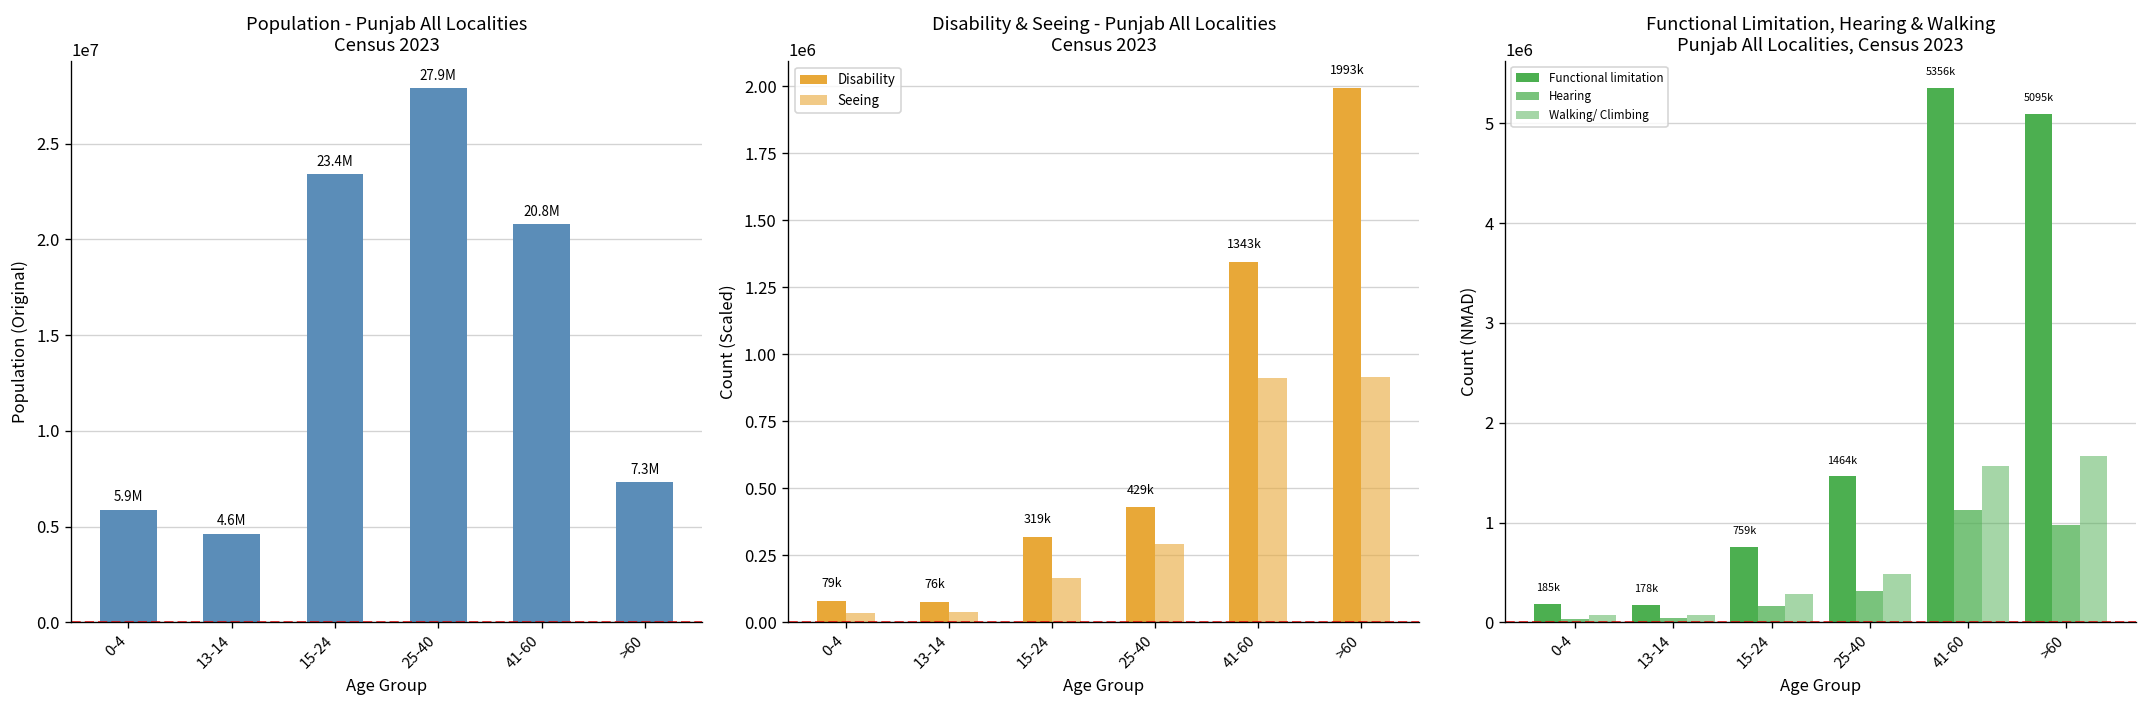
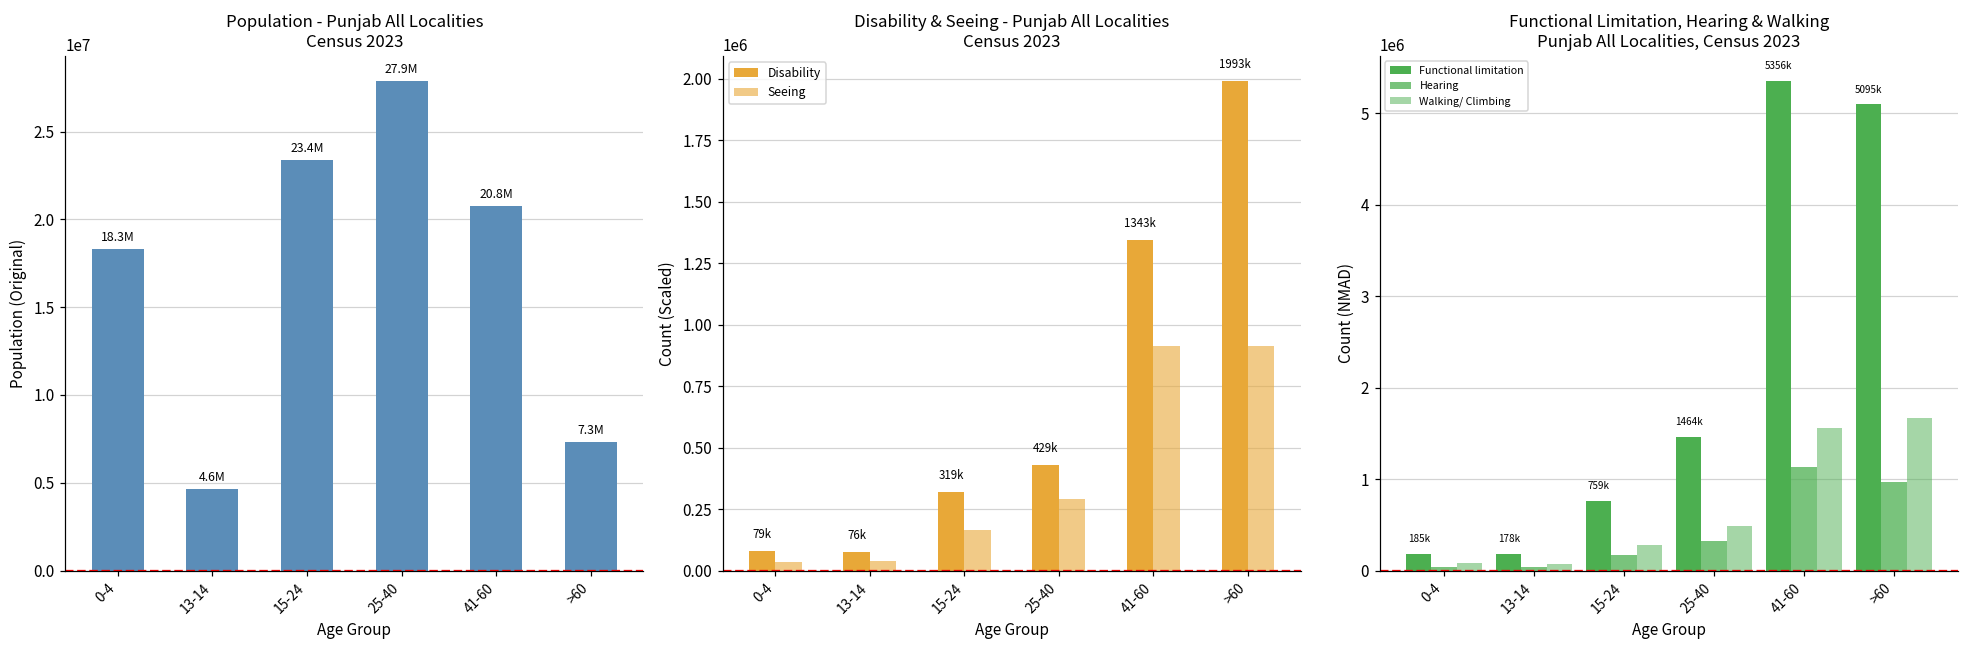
Population - Punjab All Localities Census 2023, 0-4: 5.9M -> 18.3M
